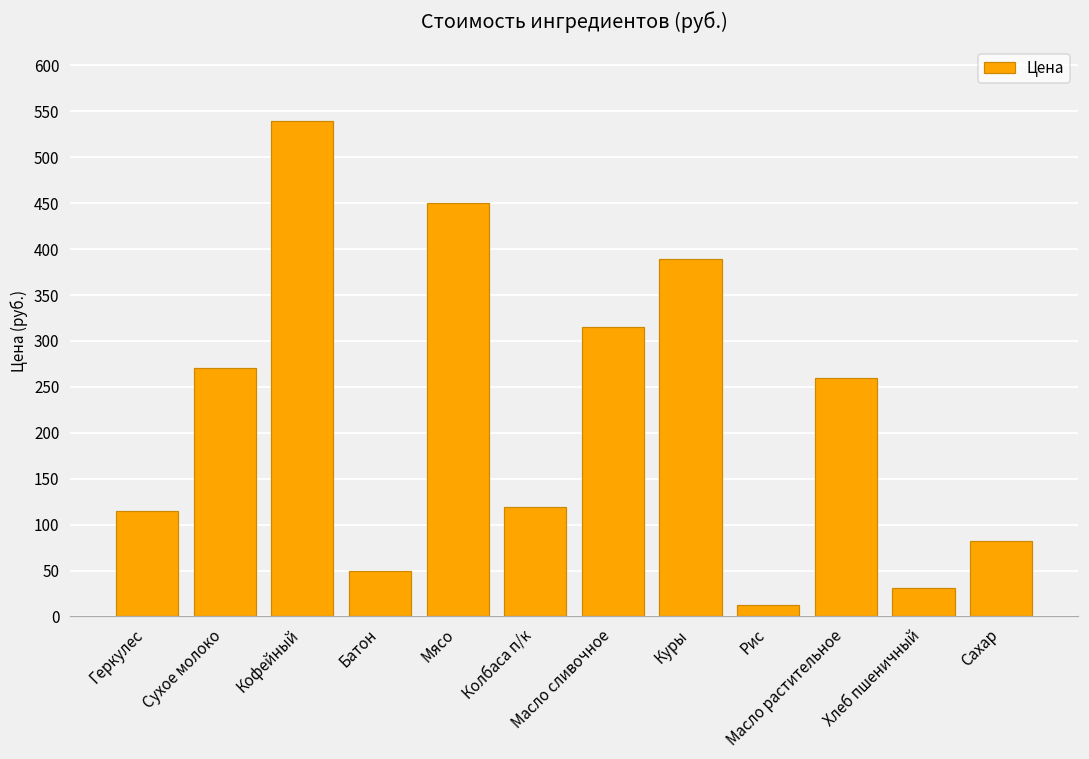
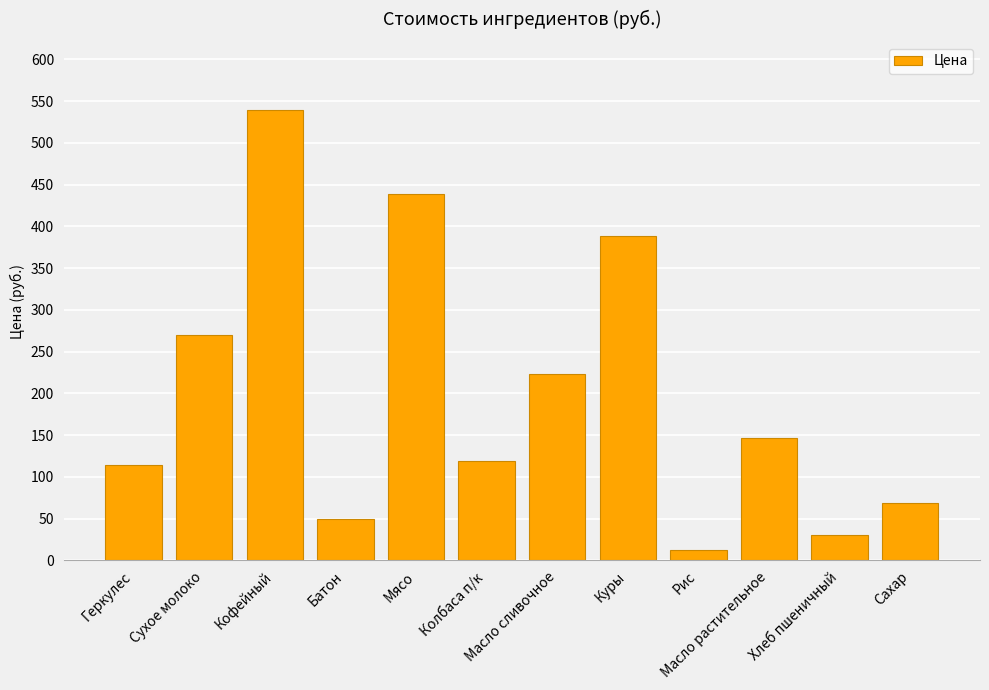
Мясо: 450 -> 440
Масло сливочное: 320 -> 220
Масло растительное: 260 -> 150
Сахар: 80 -> 70
